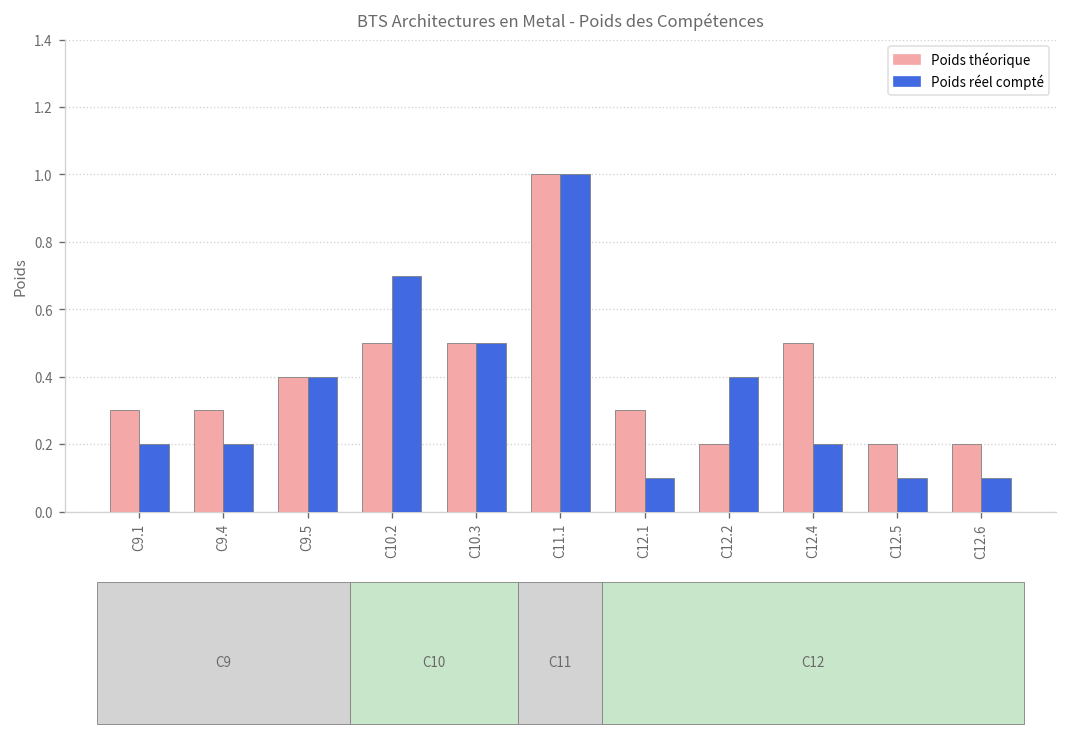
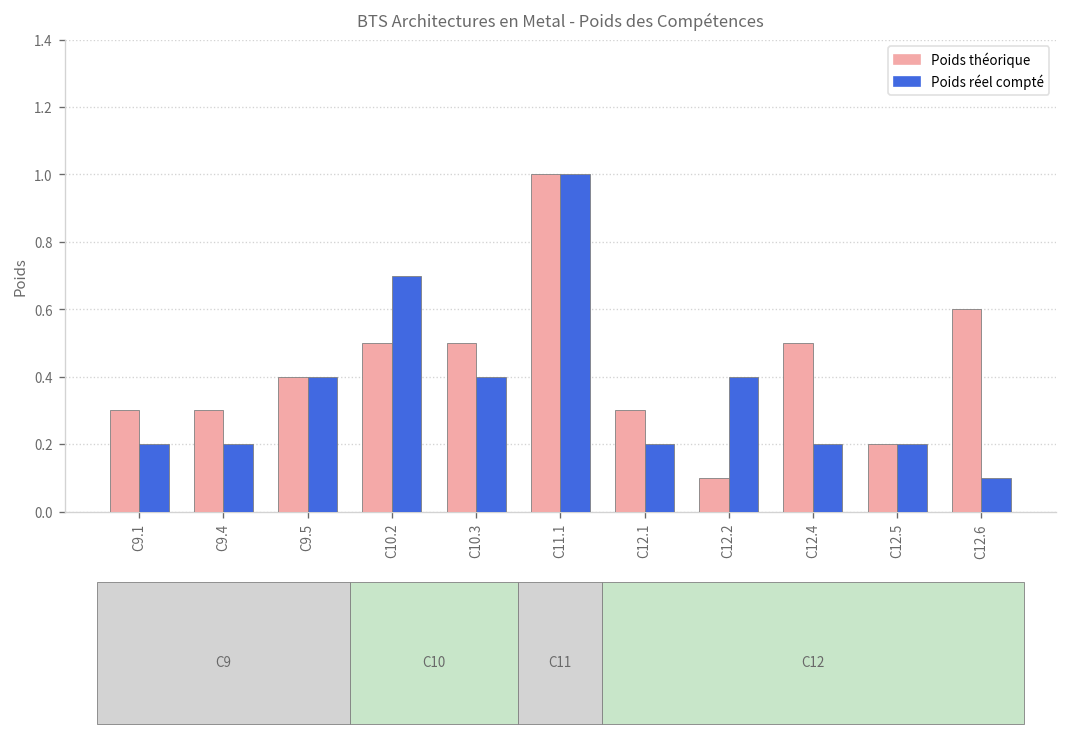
Poids réel compté, C10.3: 0.5 -> 0.4
Poids réel compté, C12.1: 0.1 -> 0.2
Poids théorique, C12.2: 0.2 -> 0.1
Poids réel compté, C12.5: 0.1 -> 0.2
Poids théorique, C12.6: 0.2 -> 0.6
